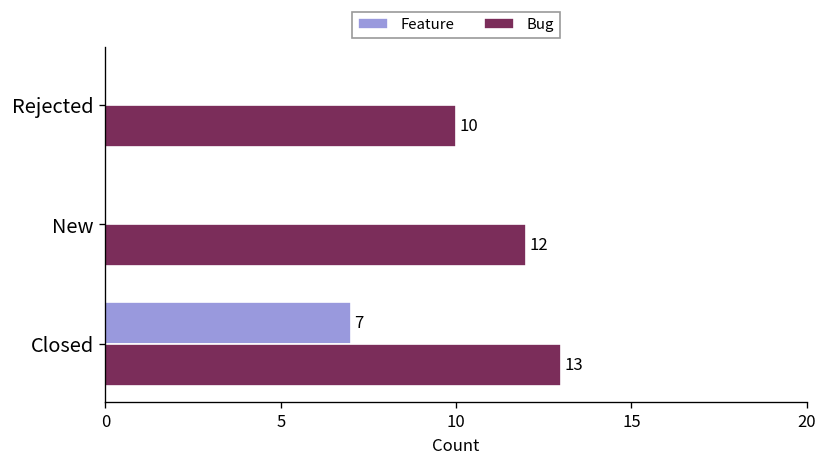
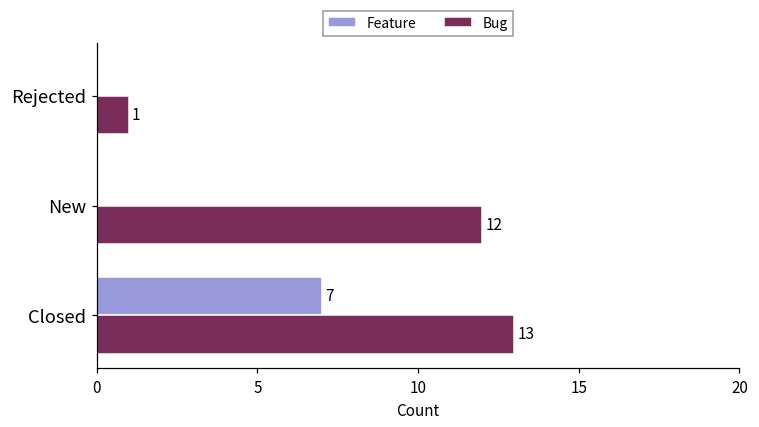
Bug, Rejected: 10 -> 1
